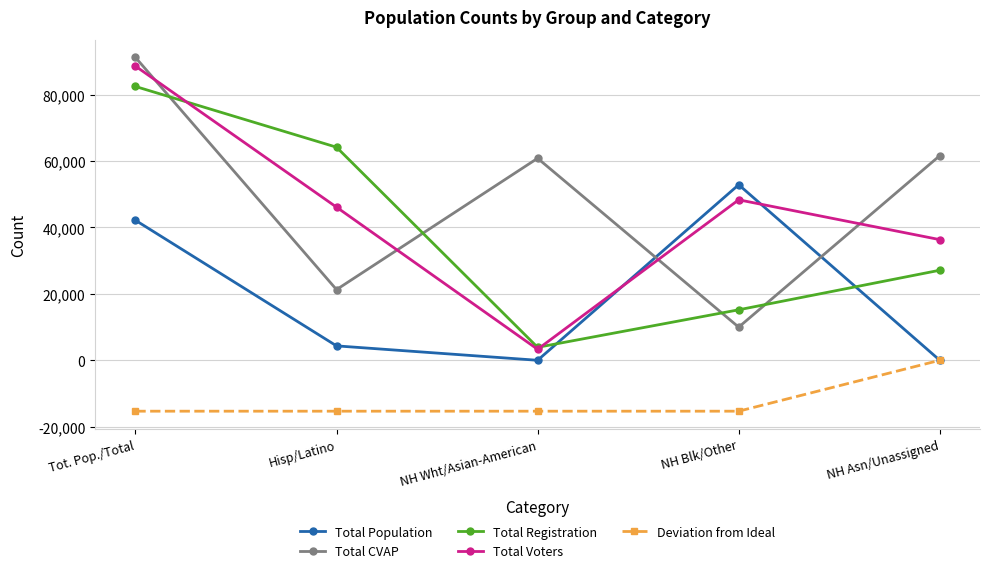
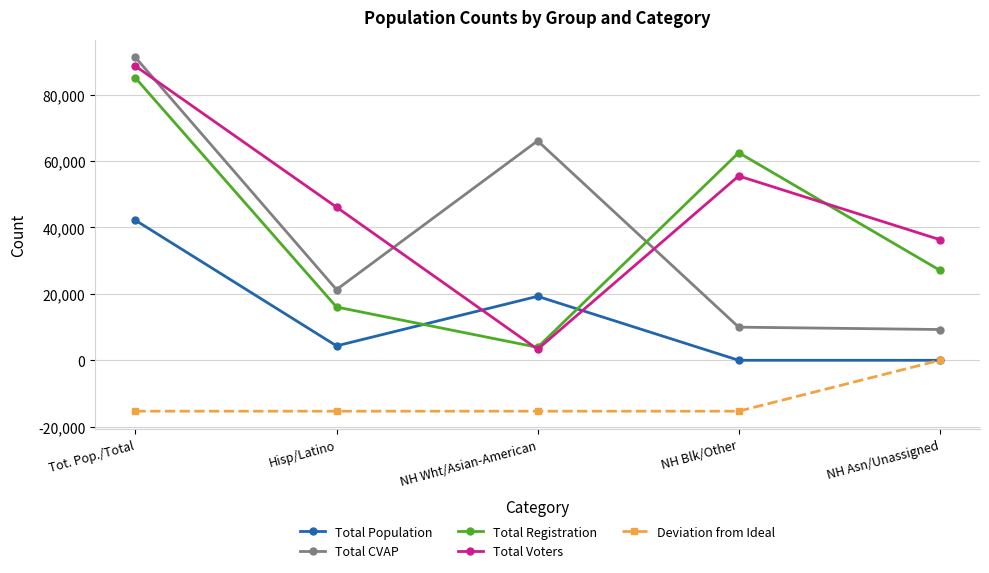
Total Registration, Tot. Pop./Total: 82,000 -> 85,000
Total Registration, Hisp/Latino: 64,000 -> 16,000
Total Population, NH Wht/Asian-American: 0 -> 19,000
Total CVAP, NH Wht/Asian-American: 61,000 -> 66,000
Total Population, NH Blk/Other: 53,000 -> 0
Total Registration, NH Blk/Other: 15,000 -> 63,000
Total Voters, NH Blk/Other: 48,000 -> 56,000
Total CVAP, NH Asn/Unassigned: 62,000 -> 9,000
